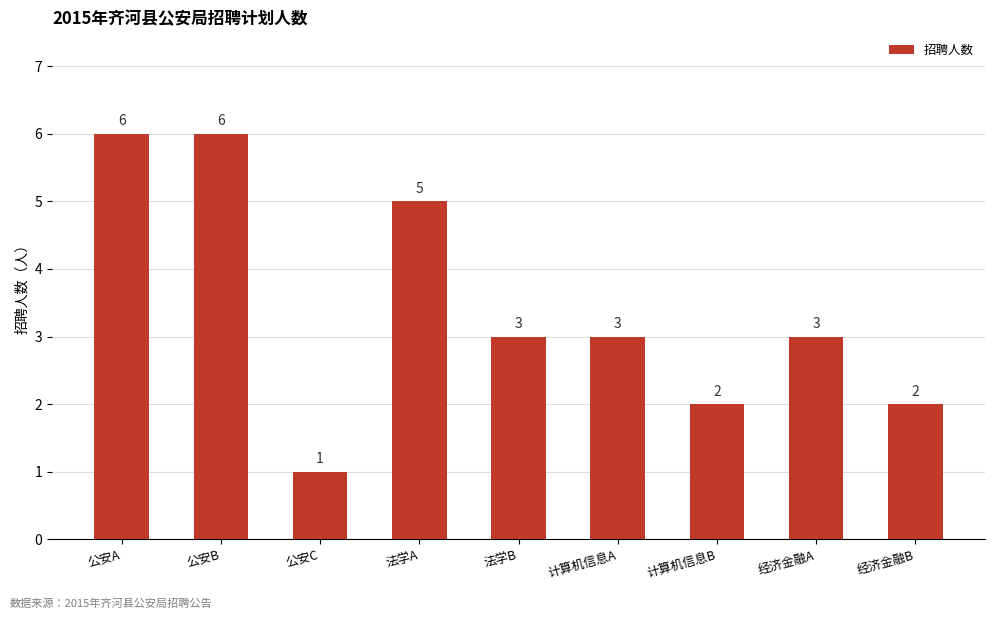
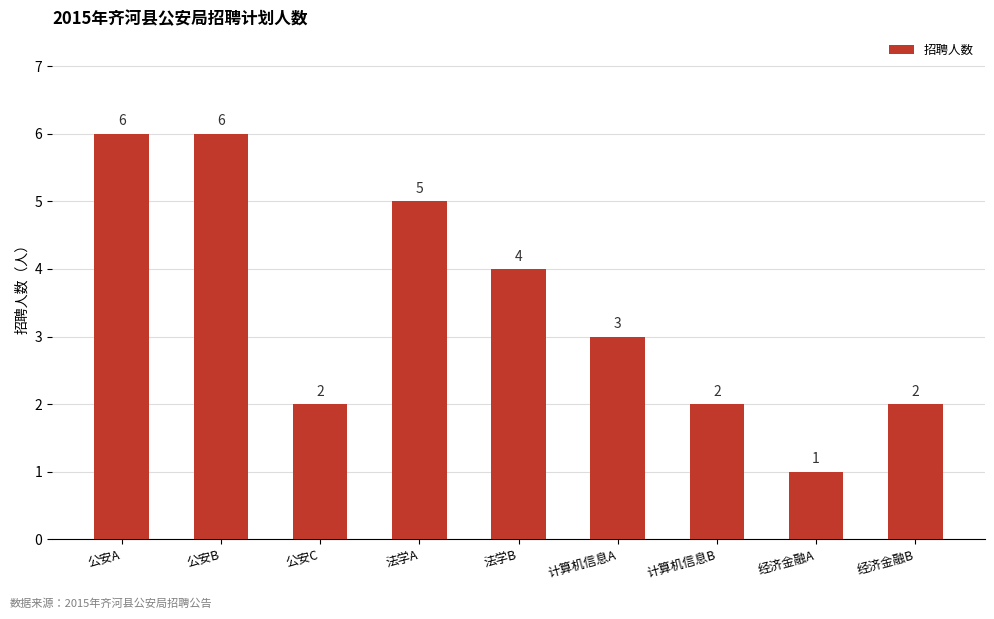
公安C: 1 -> 2
法学B: 3 -> 4
经济金融A: 3 -> 1
